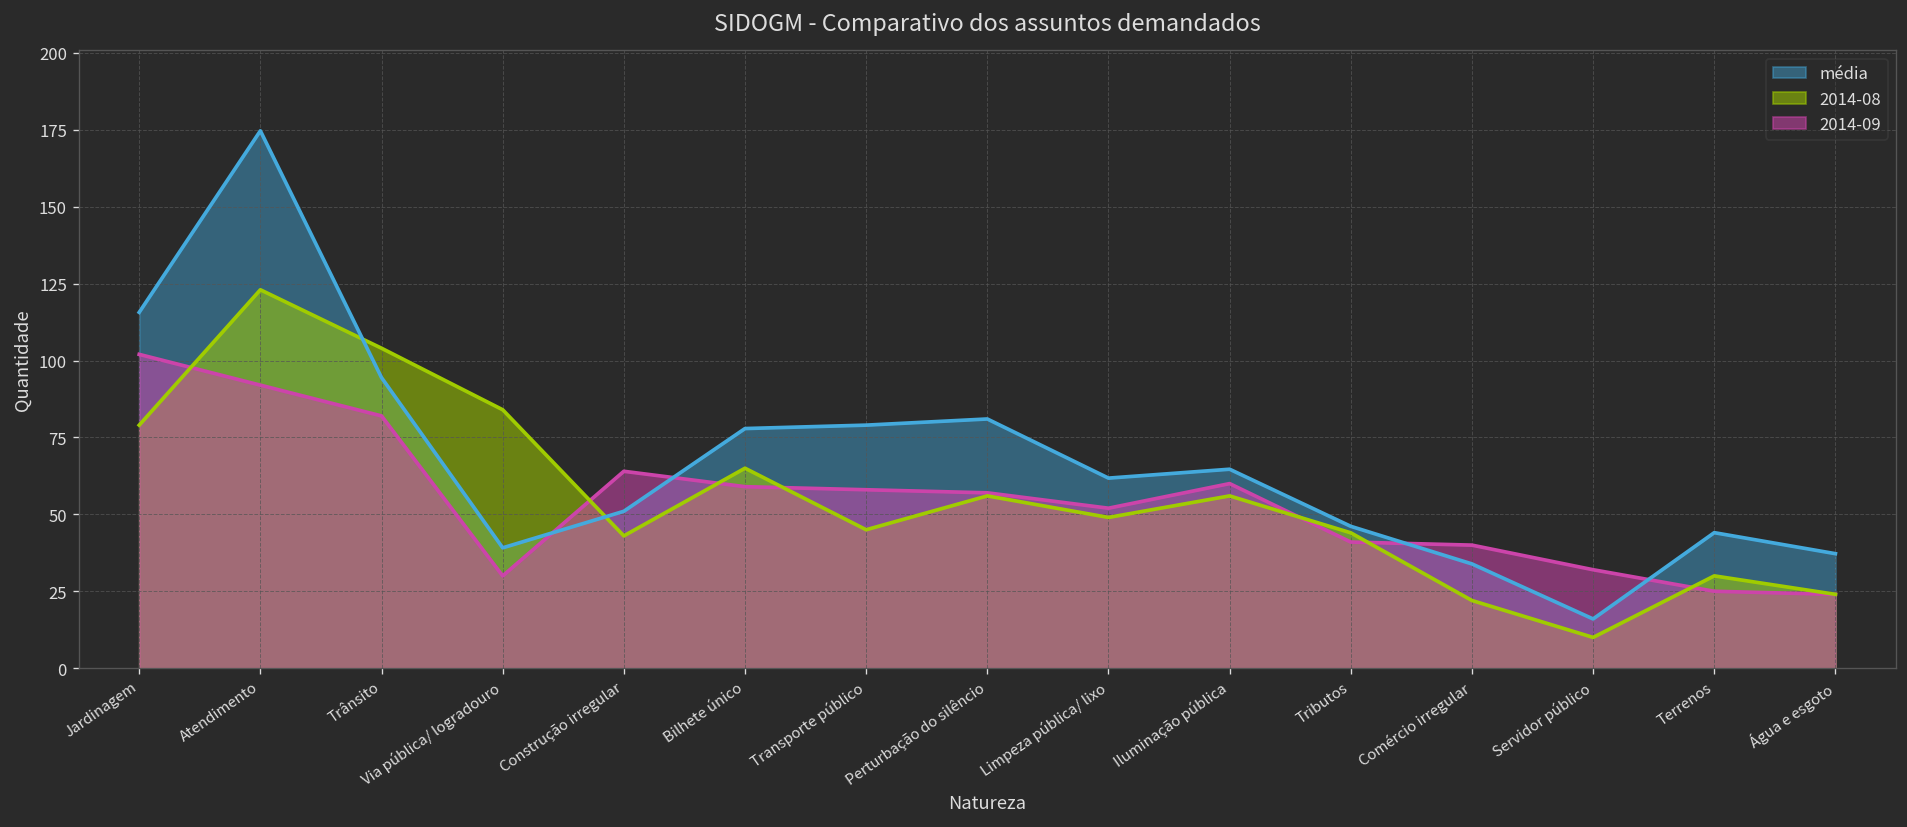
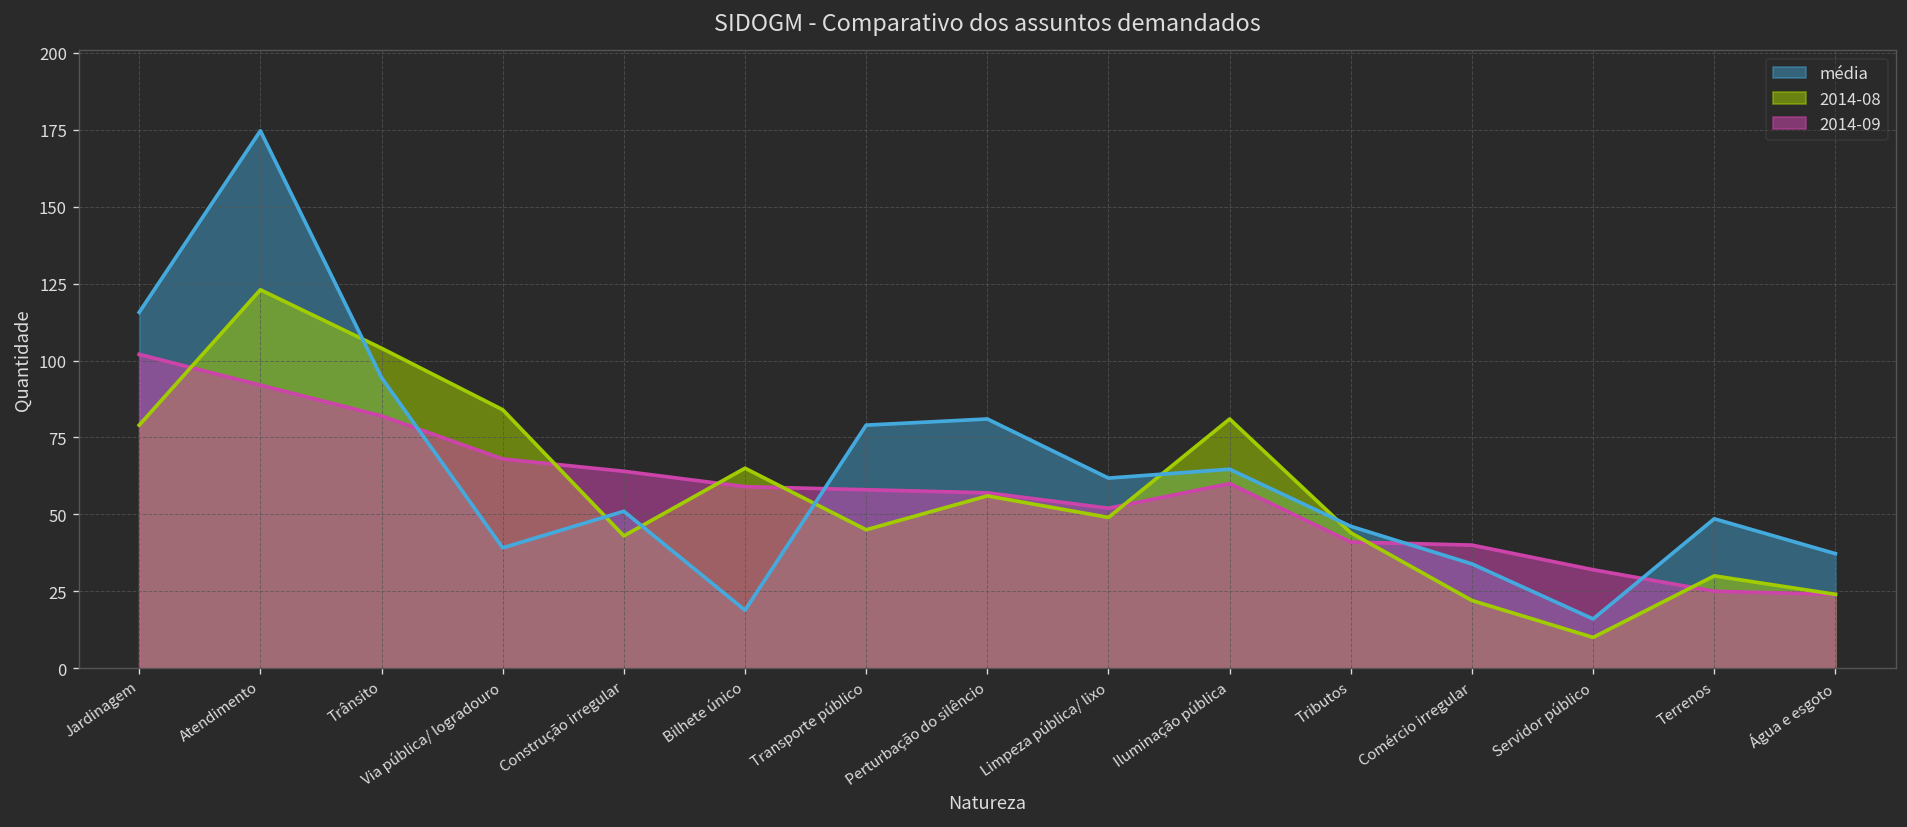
2014-09, Via pública/ logradouro: 30 -> 68
média, Bilhete único: 78 -> 19
2014-08, Iluminação pública: 56 -> 81
média, Terrenos: 44 -> 49
